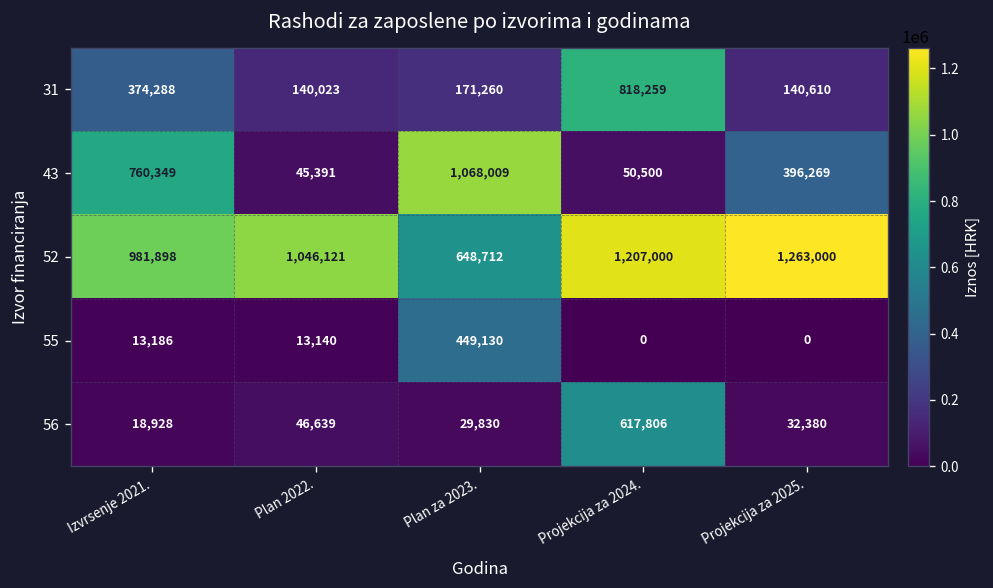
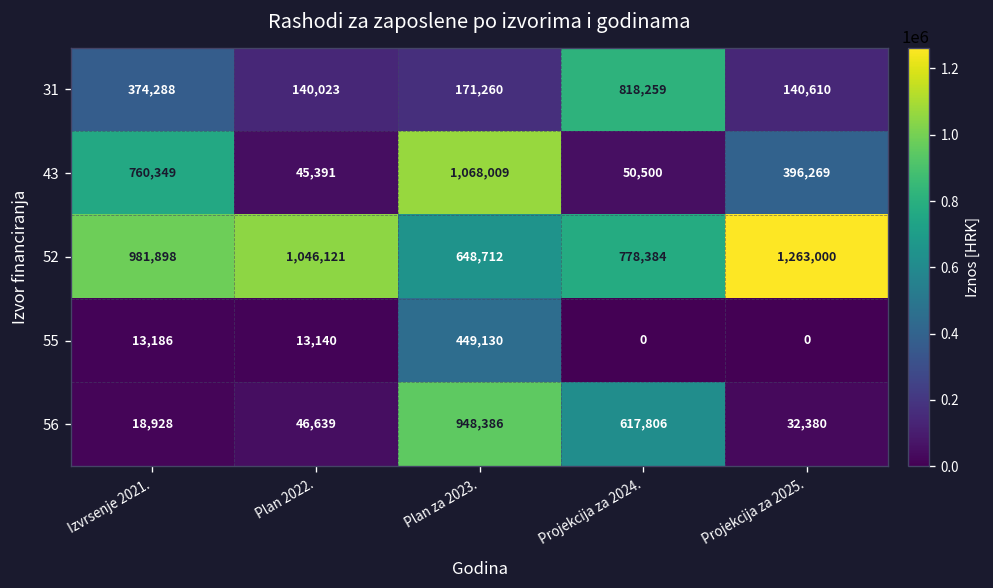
52, Projekcija za 2024.: 1,207,000 -> 778,384
56, Plan za 2023.: 29,830 -> 948,386
